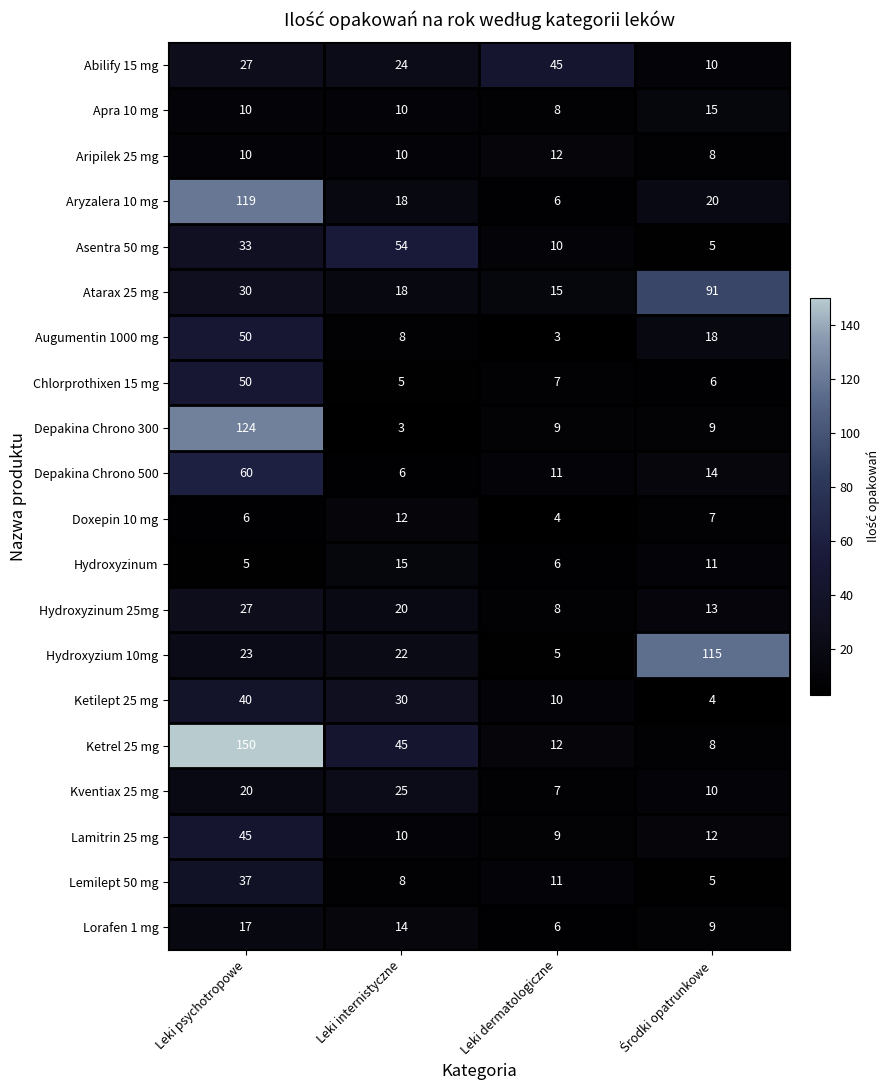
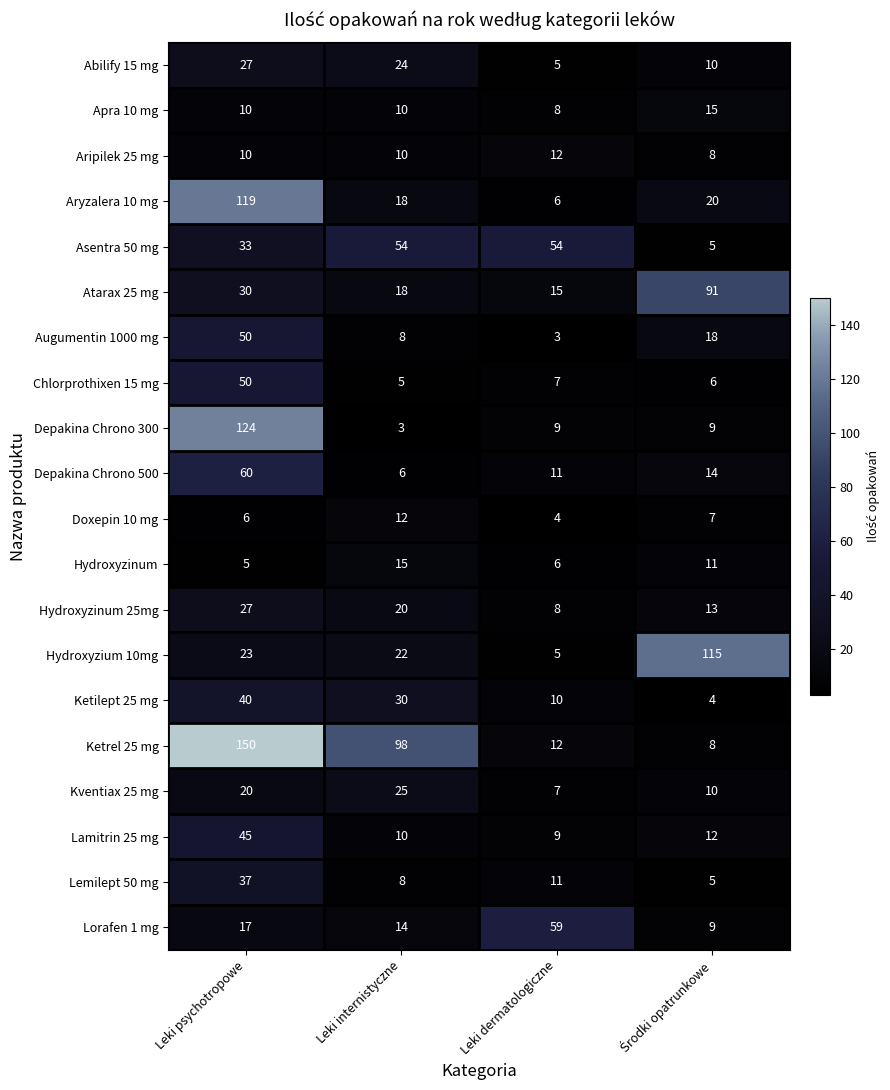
Abilify 15 mg, Leki dermatologiczne: 45 -> 5
Asentra 50 mg, Leki dermatologiczne: 10 -> 54
Ketrel 25 mg, Leki internistyczne: 45 -> 98
Lorafen 1 mg, Leki dermatologiczne: 6 -> 59
